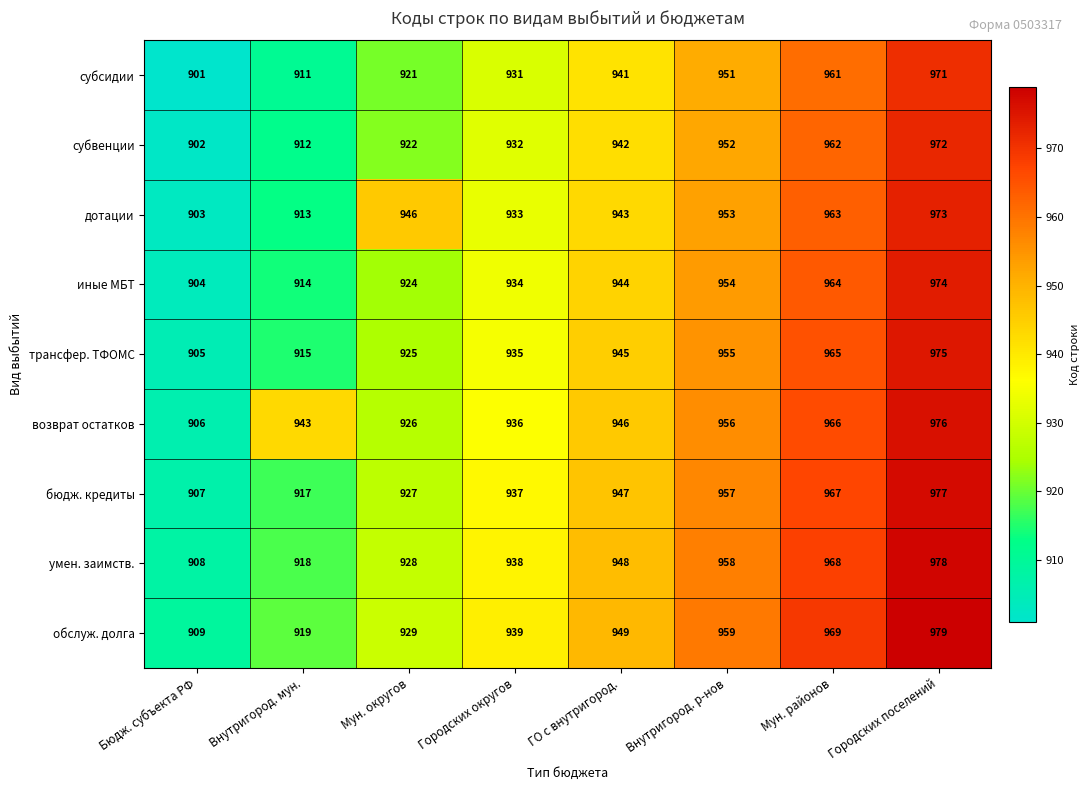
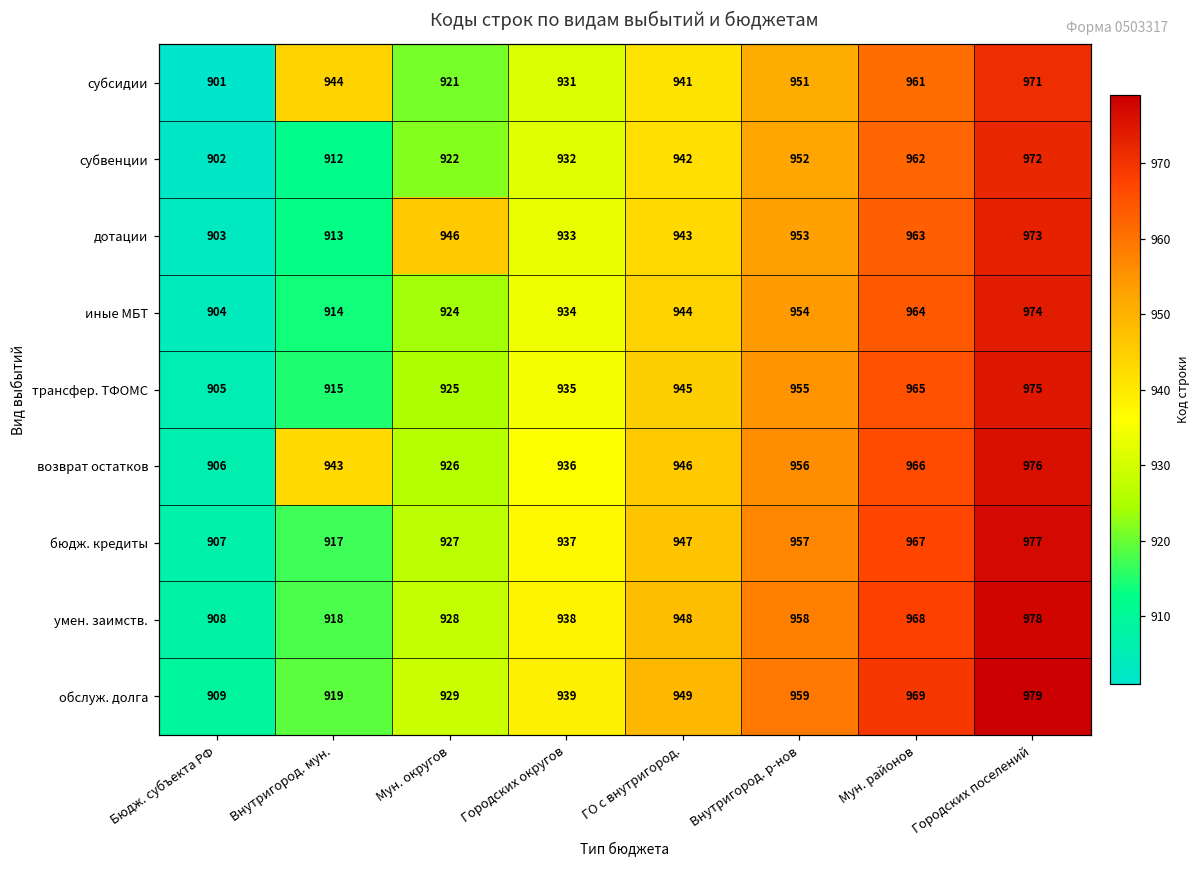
субсидии, Внутригород. мун.: 911 -> 944
